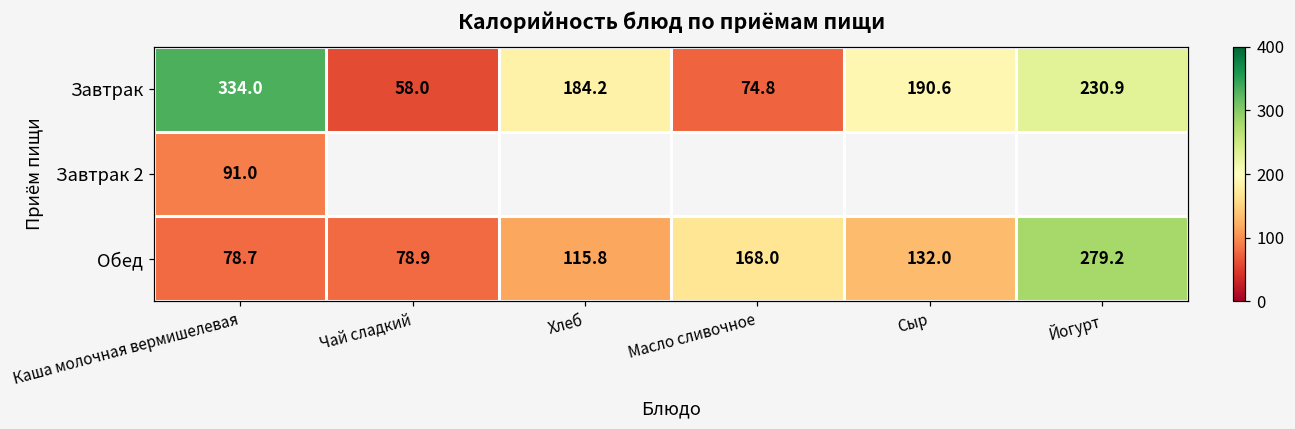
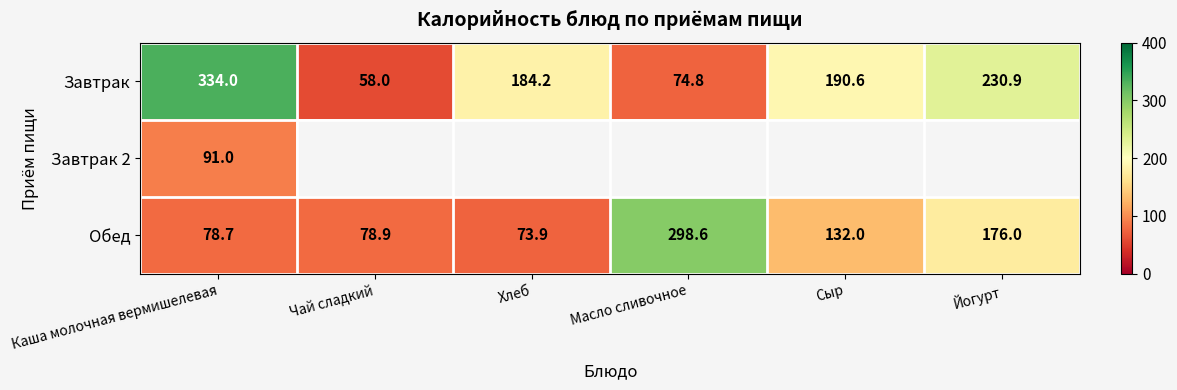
Обед, Хлеб: 115.8 -> 73.9
Обед, Масло сливочное: 168.0 -> 298.6
Обед, Йогурт: 279.2 -> 176.0
